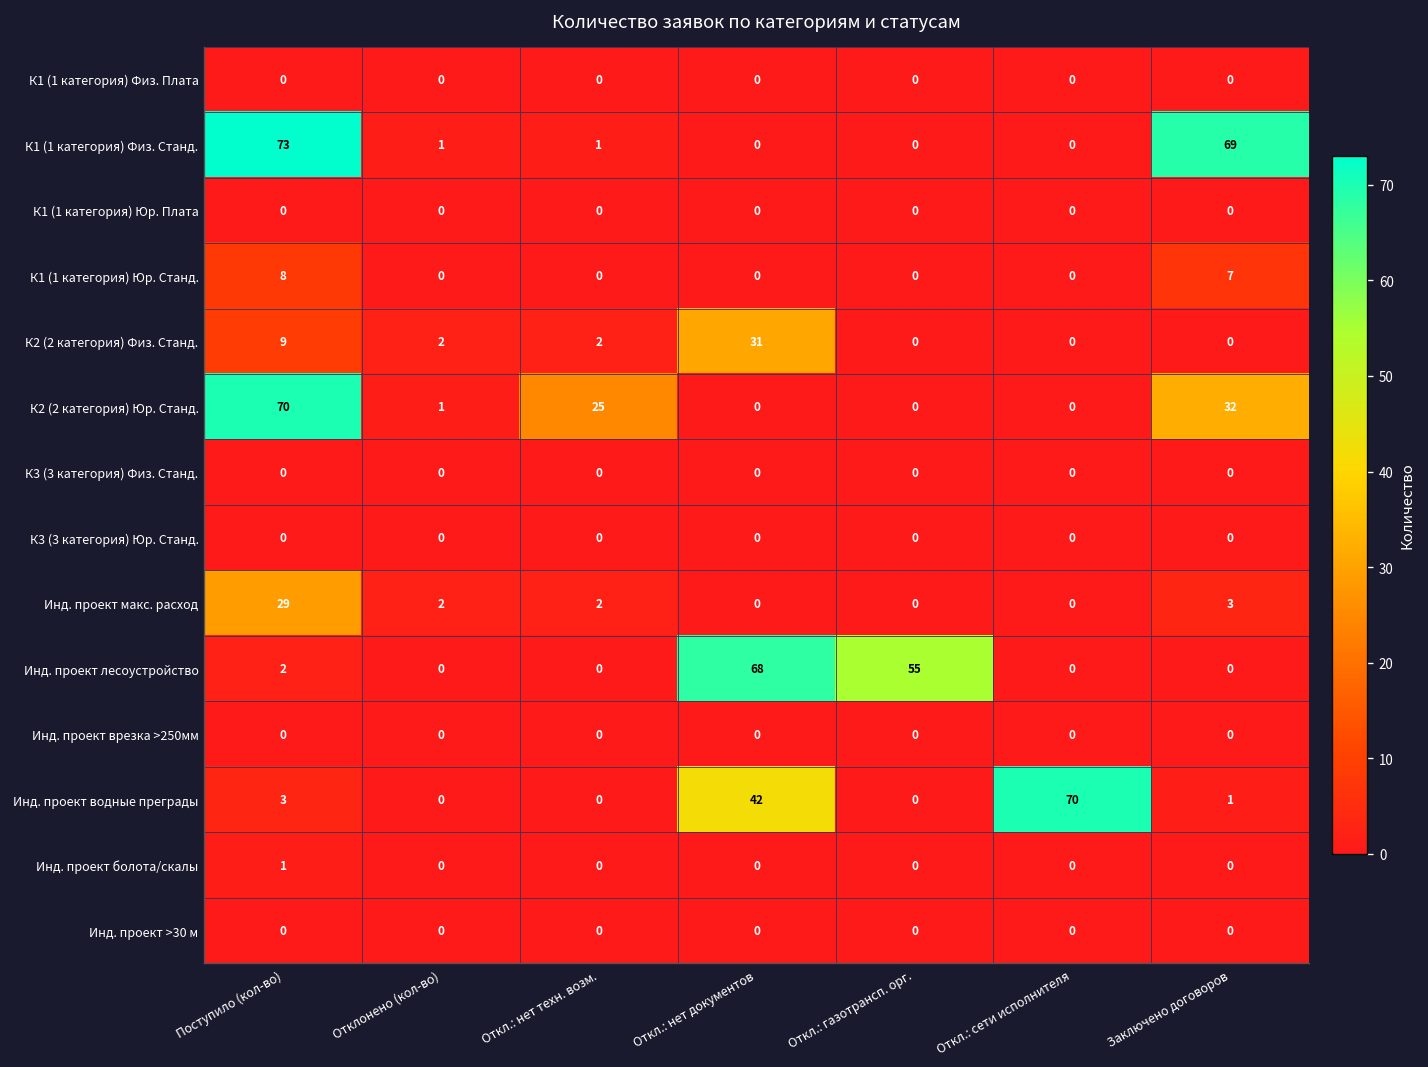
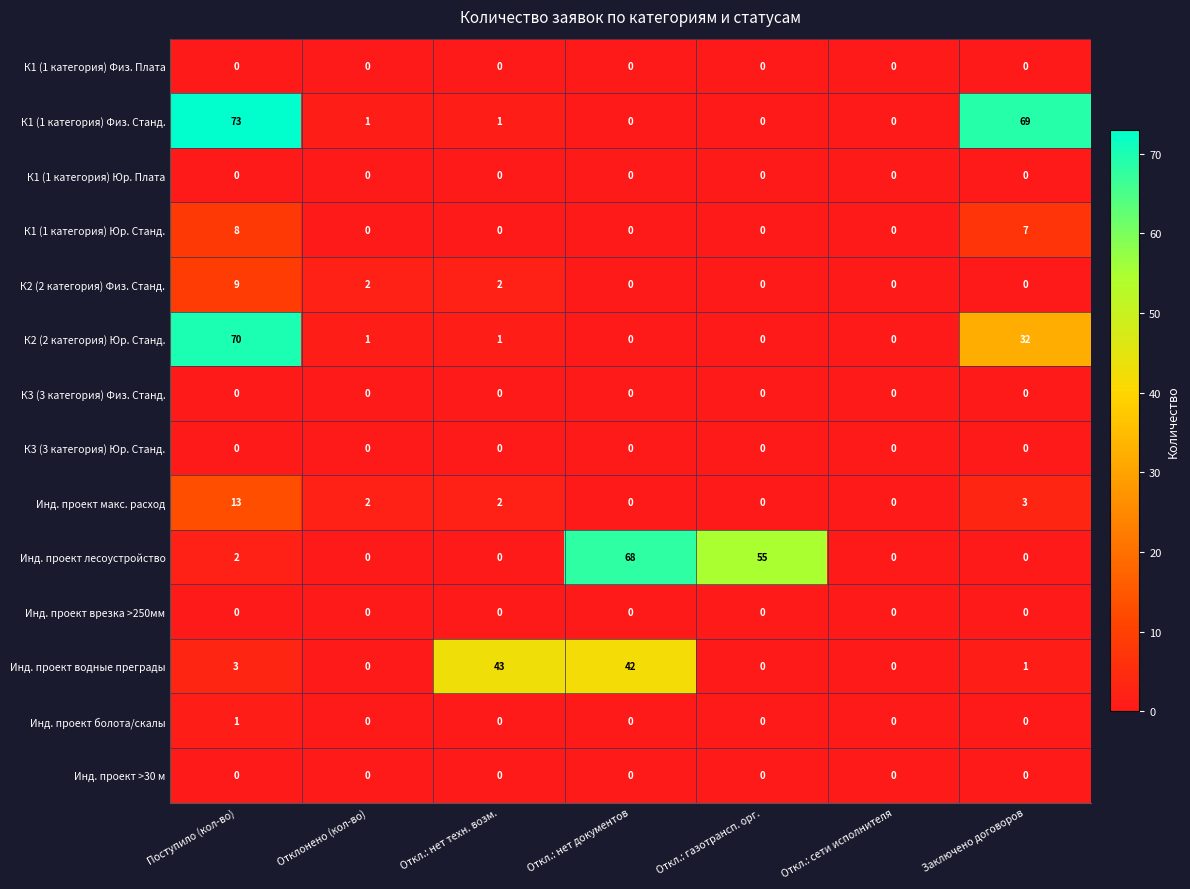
К2 (2 категория) Физ. Станд., Откл.: нет документов: 31 -> 0
К2 (2 категория) Юр. Станд., Откл.: нет техн. возм.: 25 -> 1
Инд. проект макс. расход, Поступило (кол-во): 29 -> 13
Инд. проект водные преграды, Откл.: нет техн. возм.: 0 -> 43
Инд. проект водные преграды, Откл.: сети исполнителя: 70 -> 0
